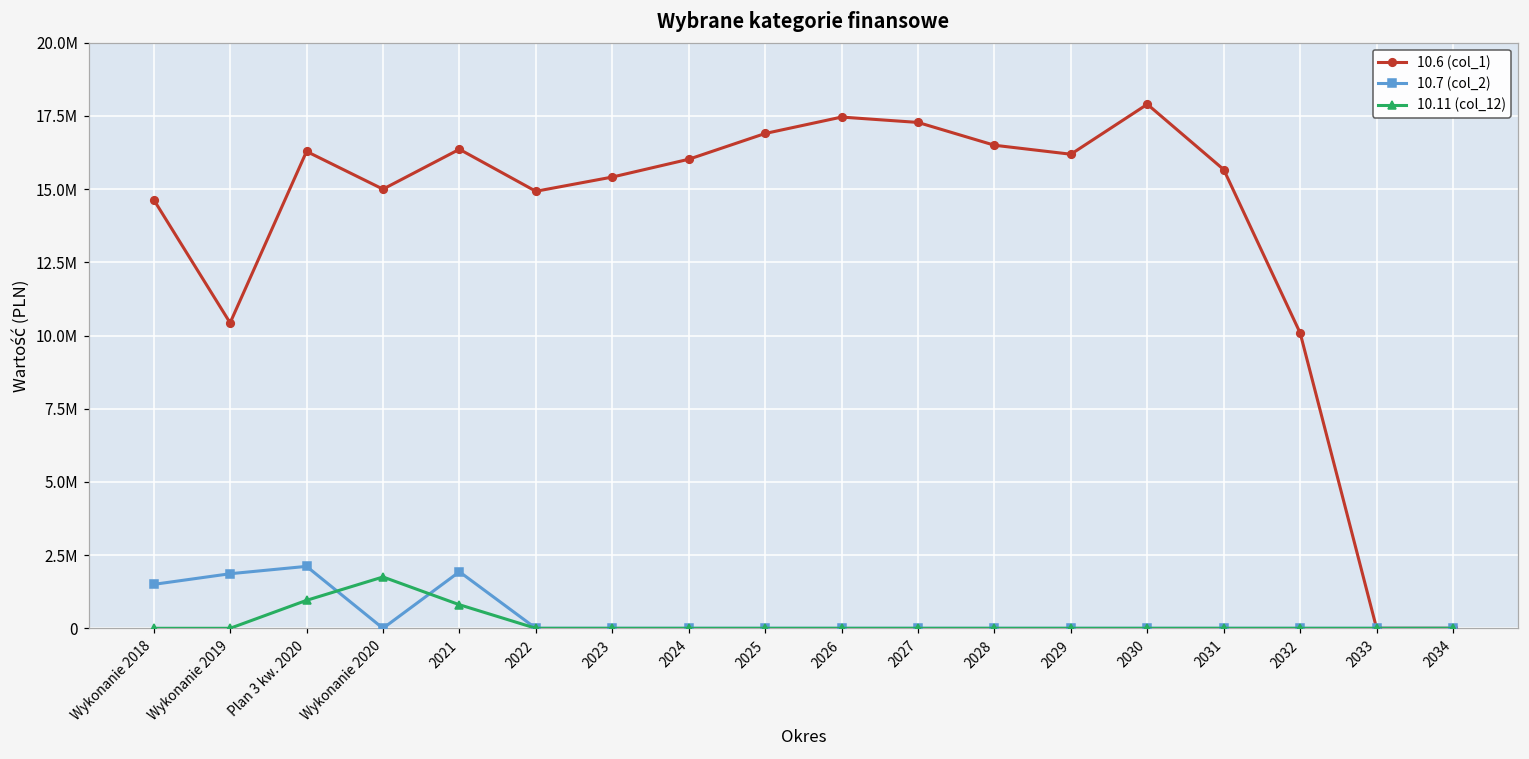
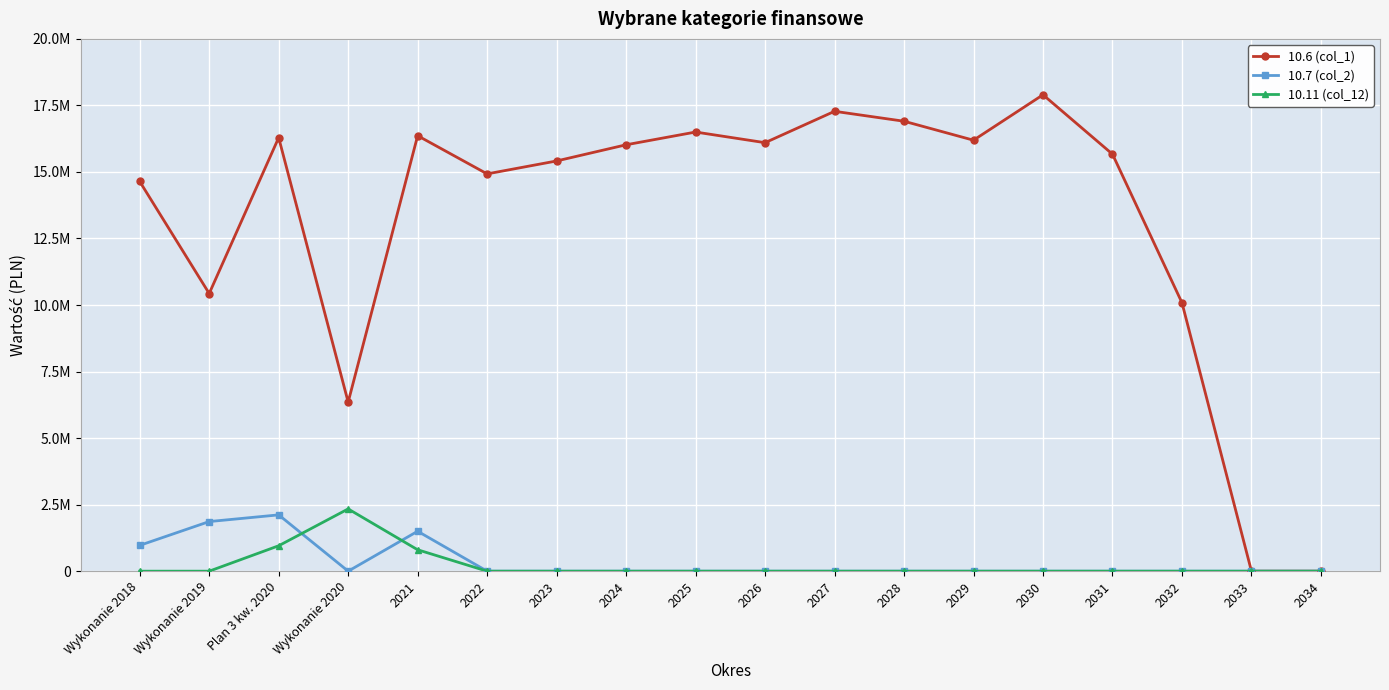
10.7 (col_2), Wykonanie 2018: 1500000 -> 1000000
10.6 (col_1), Wykonanie 2020: 15000000 -> 6400000
10.11 (col_12), Wykonanie 2020: 1800000 -> 2300000
10.7 (col_2), 2021: 1900000 -> 1500000
10.6 (col_1), 2025: 16900000 -> 16500000
10.6 (col_1), 2026: 17500000 -> 16100000
10.6 (col_1), 2028: 16500000 -> 16900000
